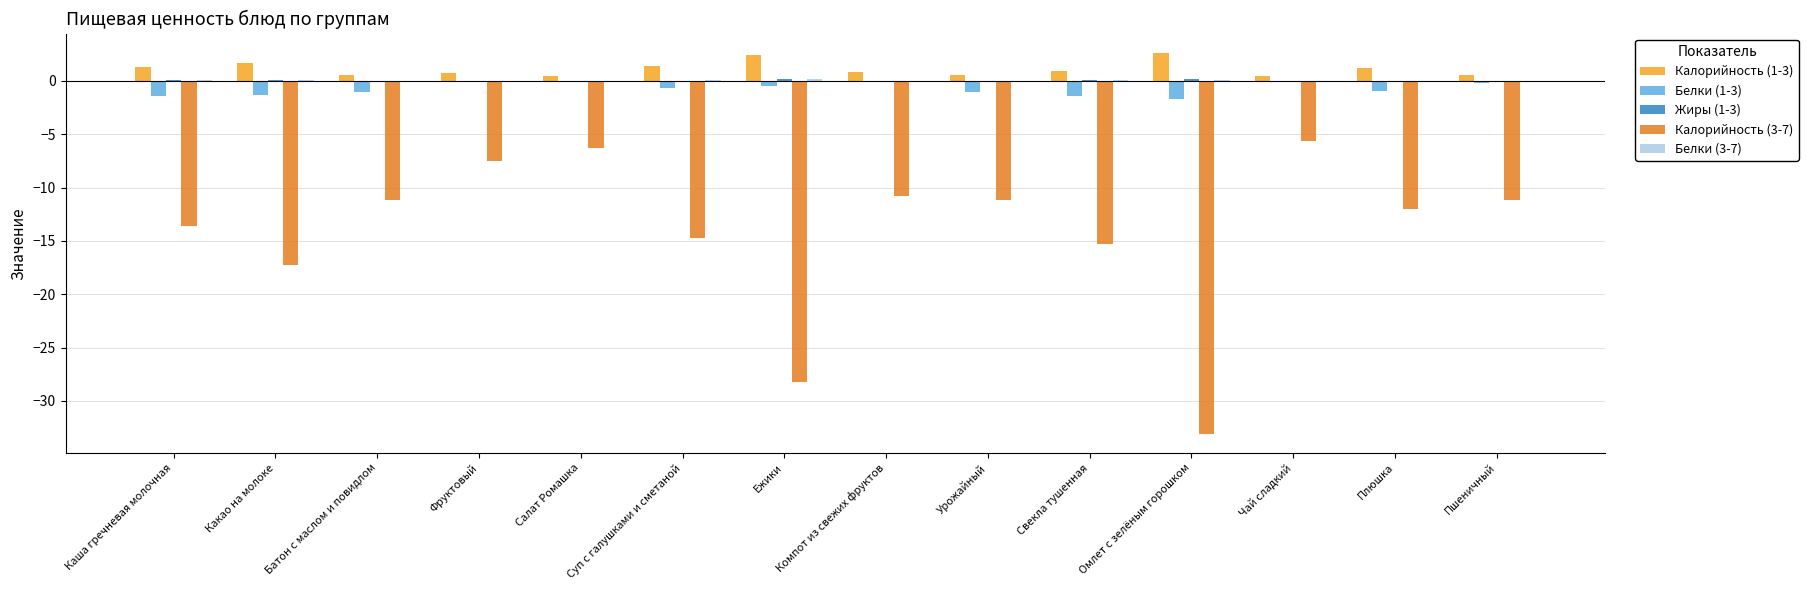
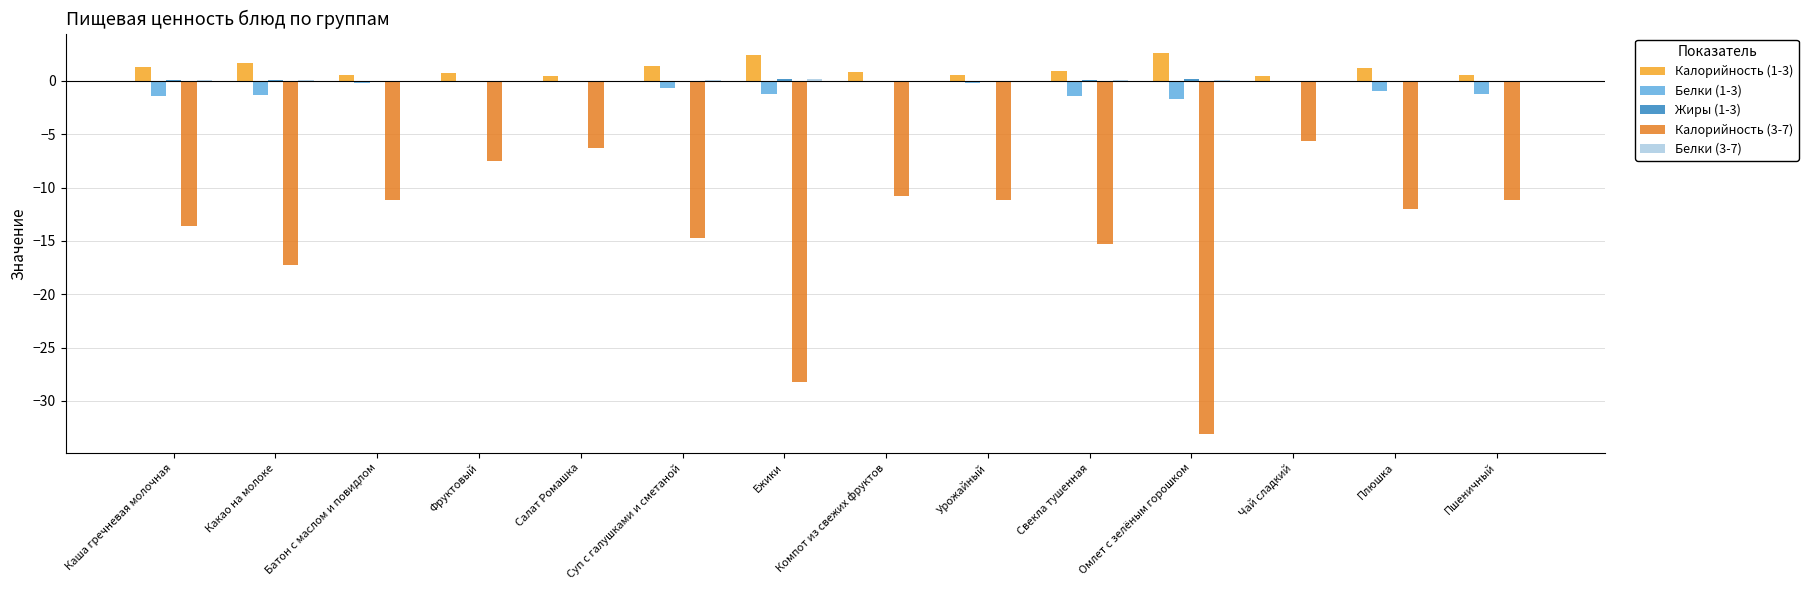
Белки (1-3), Батон с маслом и повидлом: -1.1 -> -0.2
Белки (1-3), Ежики: -0.5 -> -1.3
Белки (1-3), Урожайный: -1.1 -> -0.2
Белки (1-3), Пшеничный: -0.2 -> -1.3
